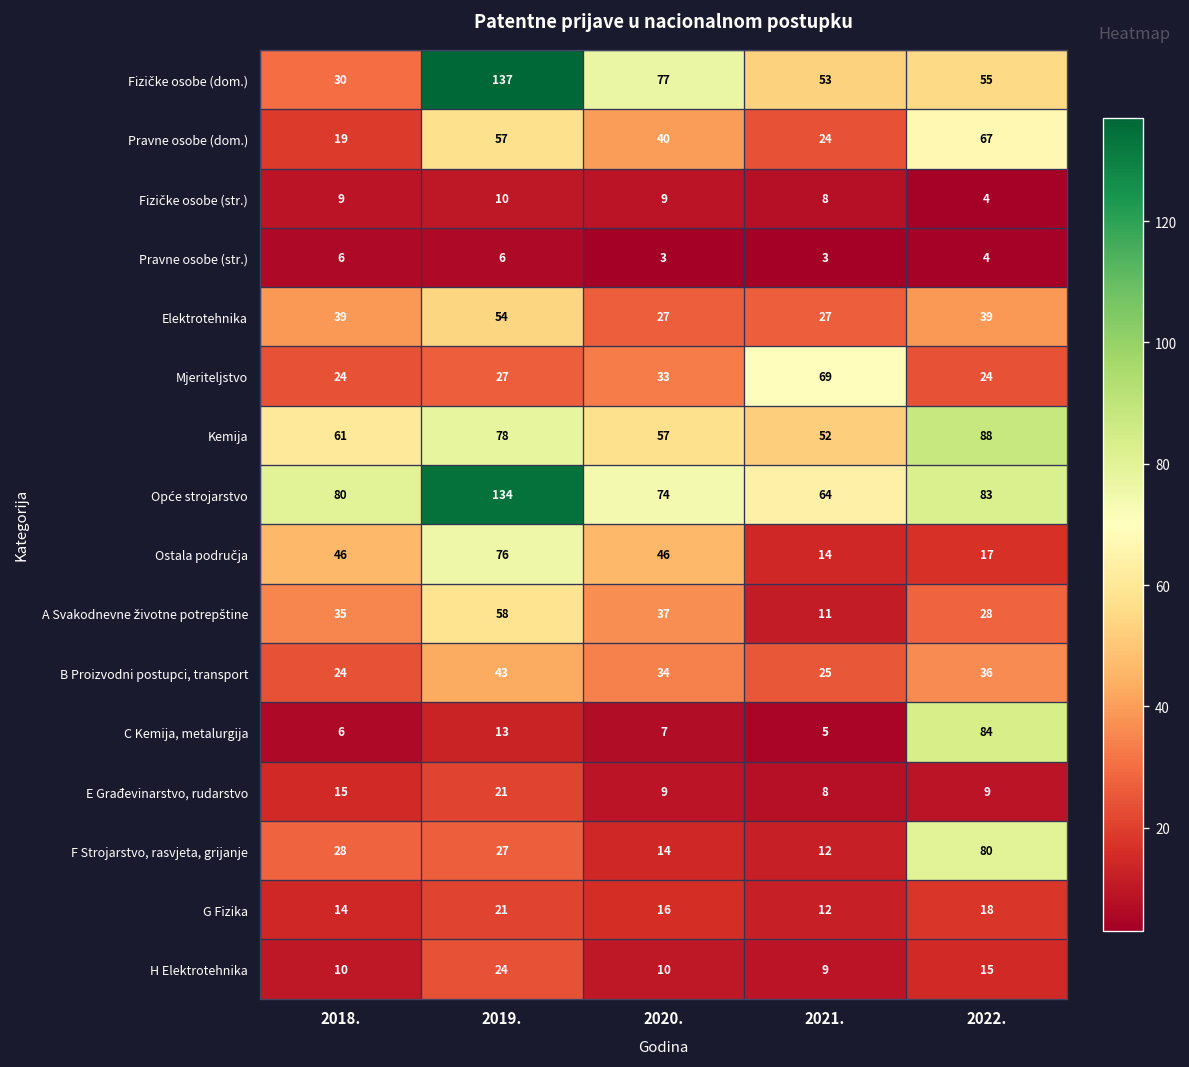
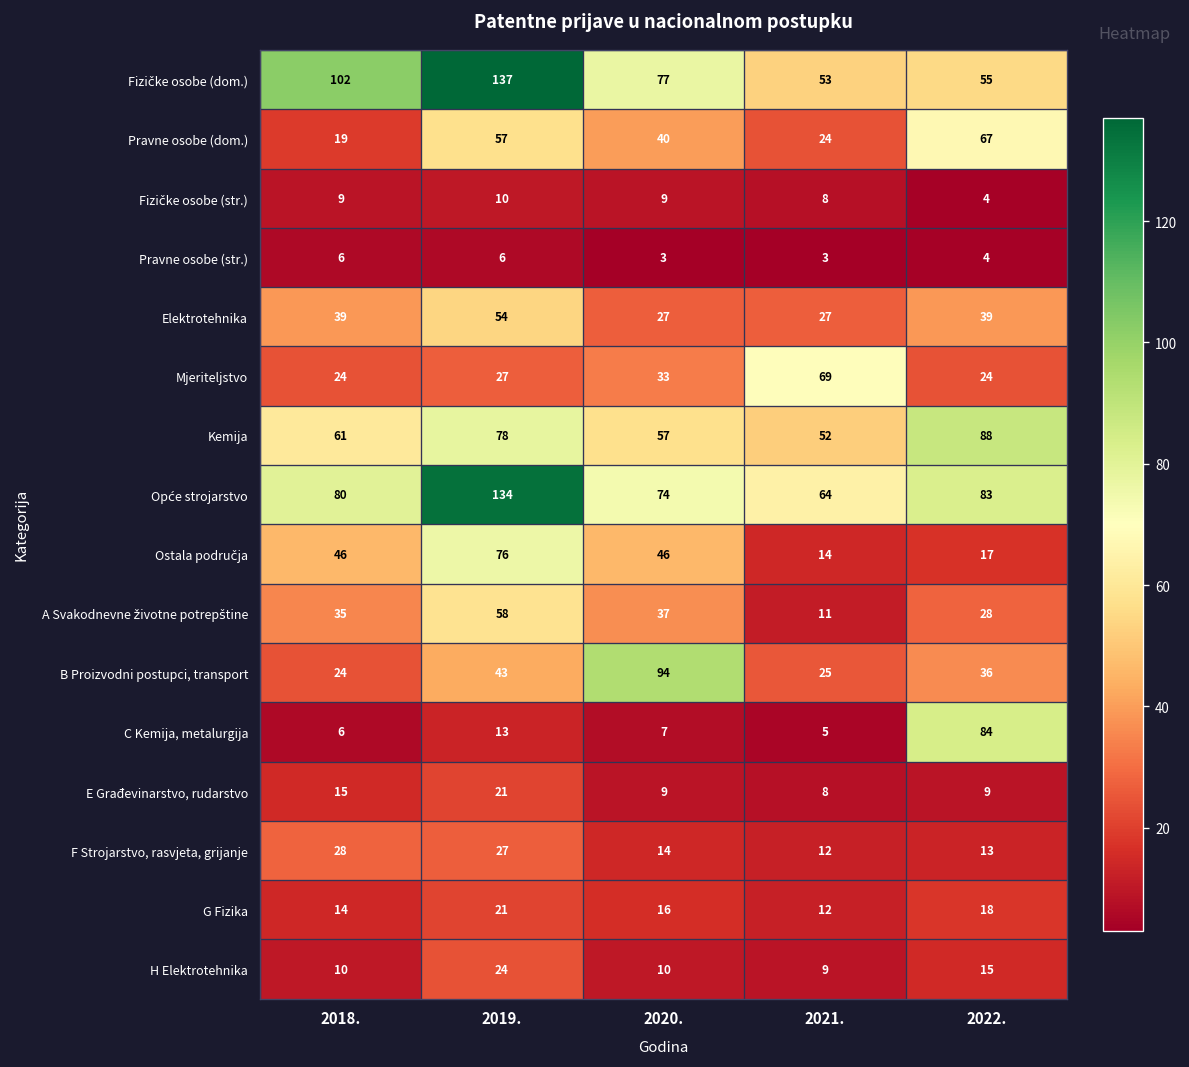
Fizičke osobe (dom.), 2018.: 30 -> 102
B Proizvodni postupci, transport, 2020.: 34 -> 94
F Strojarstvo, rasvjeta, grijanje, 2022.: 80 -> 13
